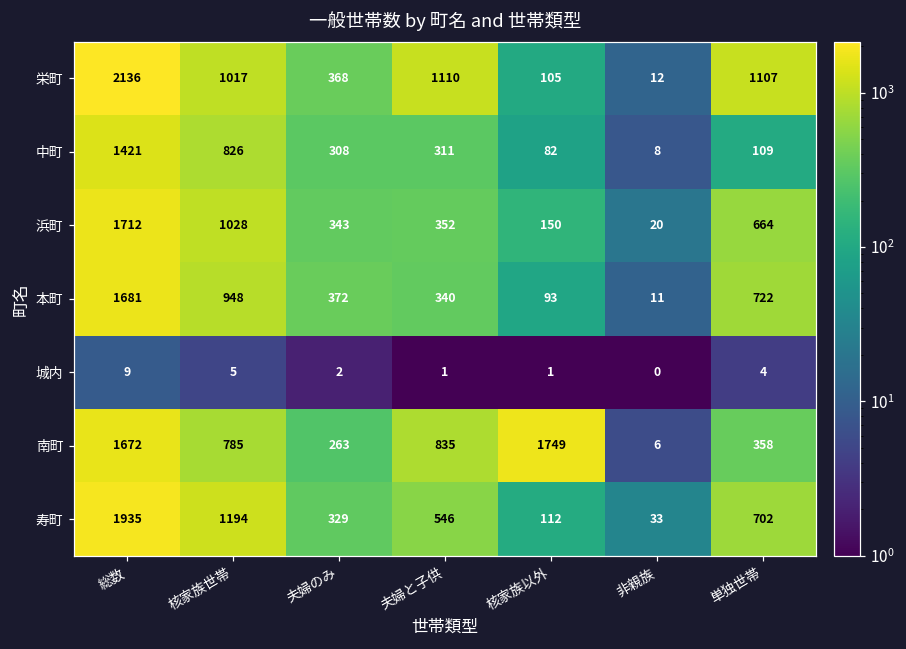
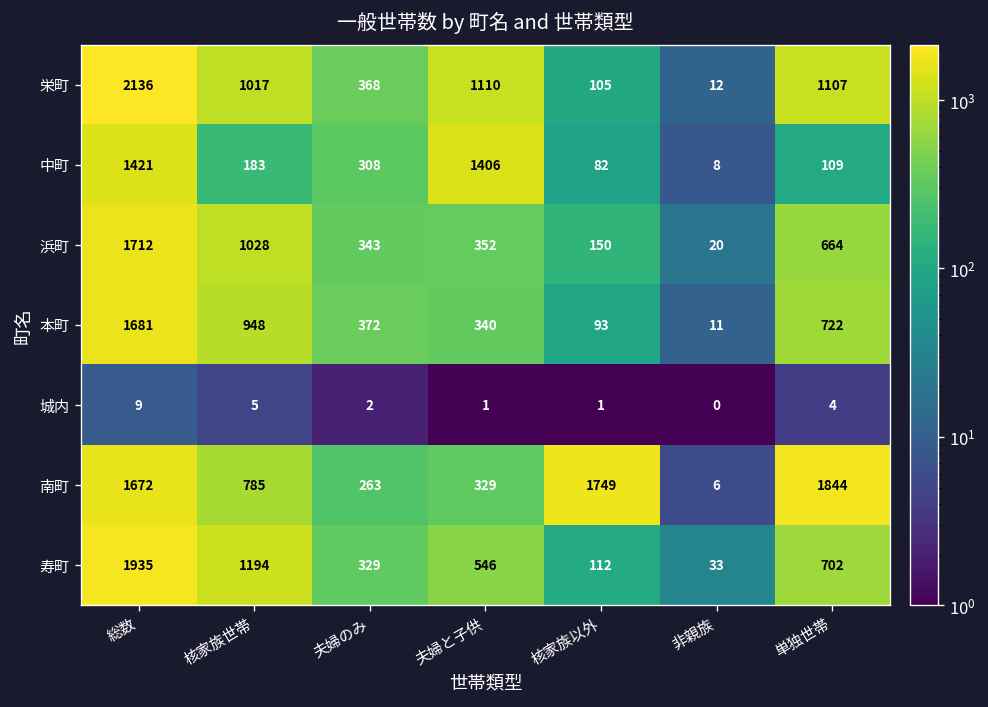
中町, 核家族世帯: 826 -> 183
中町, 夫婦と子供: 311 -> 1406
南町, 夫婦と子供: 835 -> 329
南町, 単独世帯: 358 -> 1844
